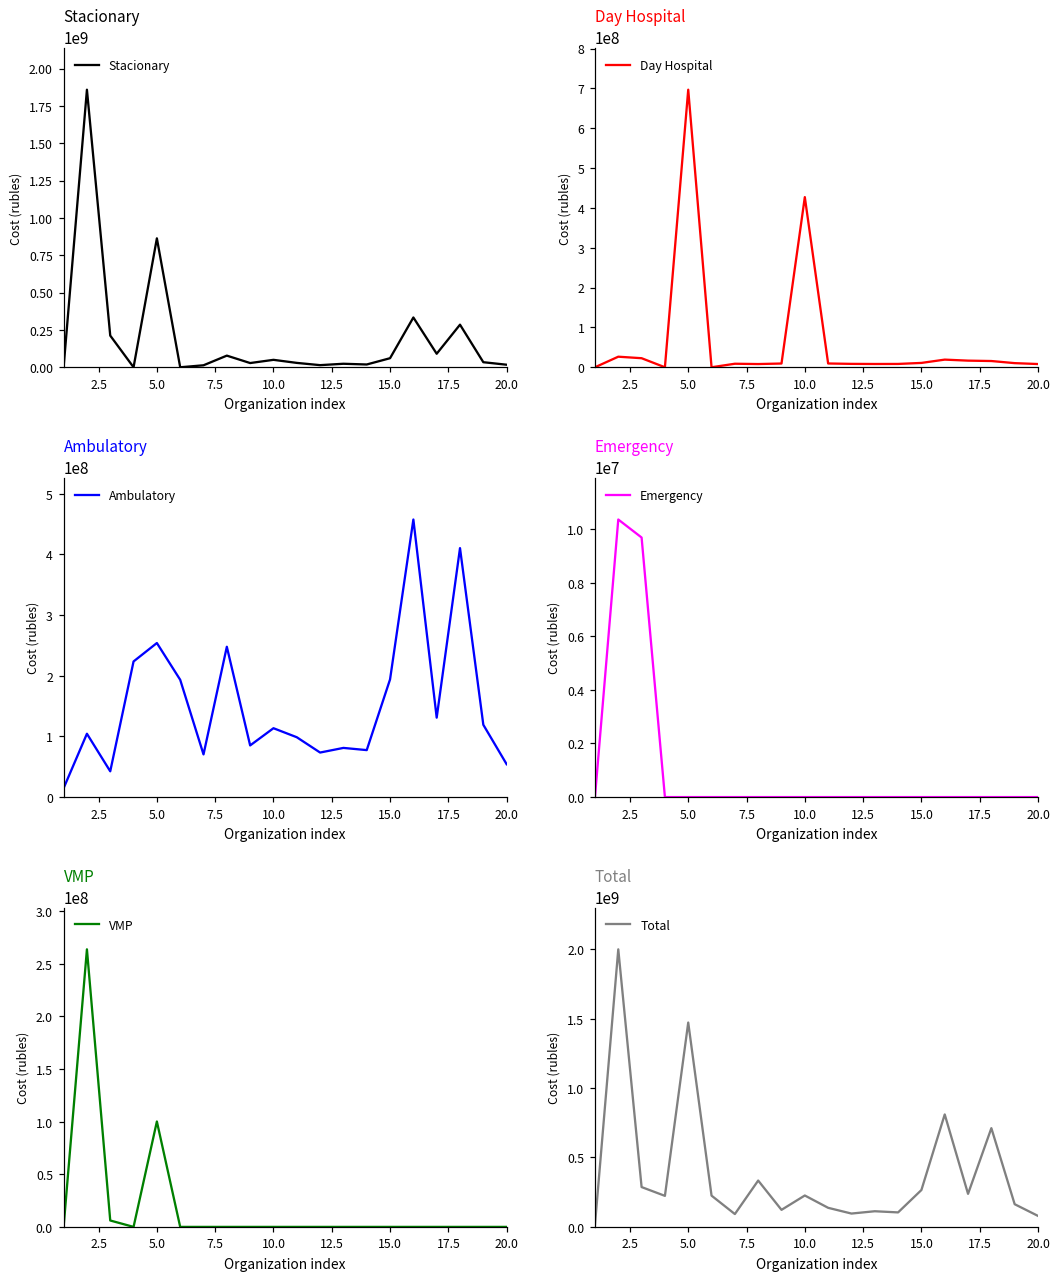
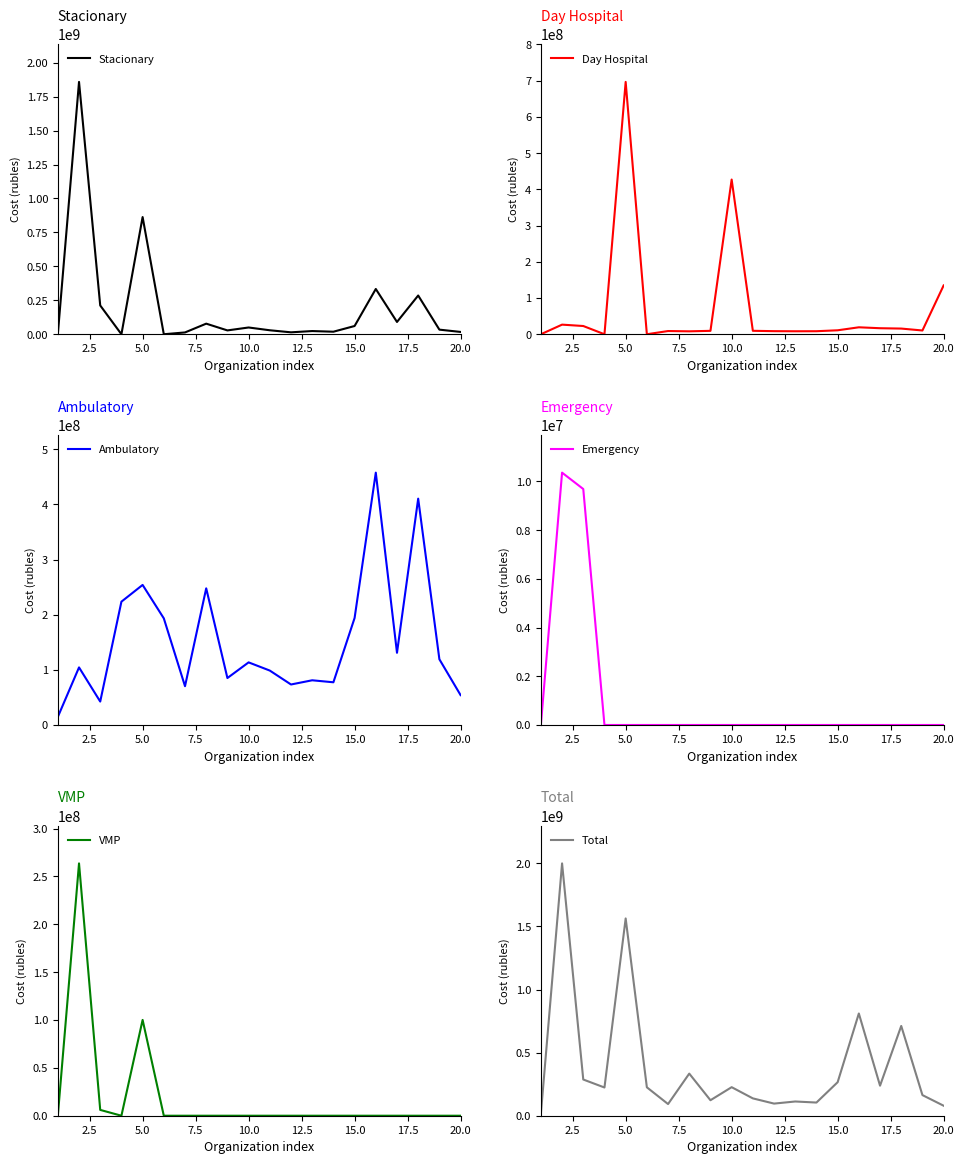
Day Hospital, 20.0: 10000000 -> 130000000
Total, 5.0: 1470000000 -> 1560000000
